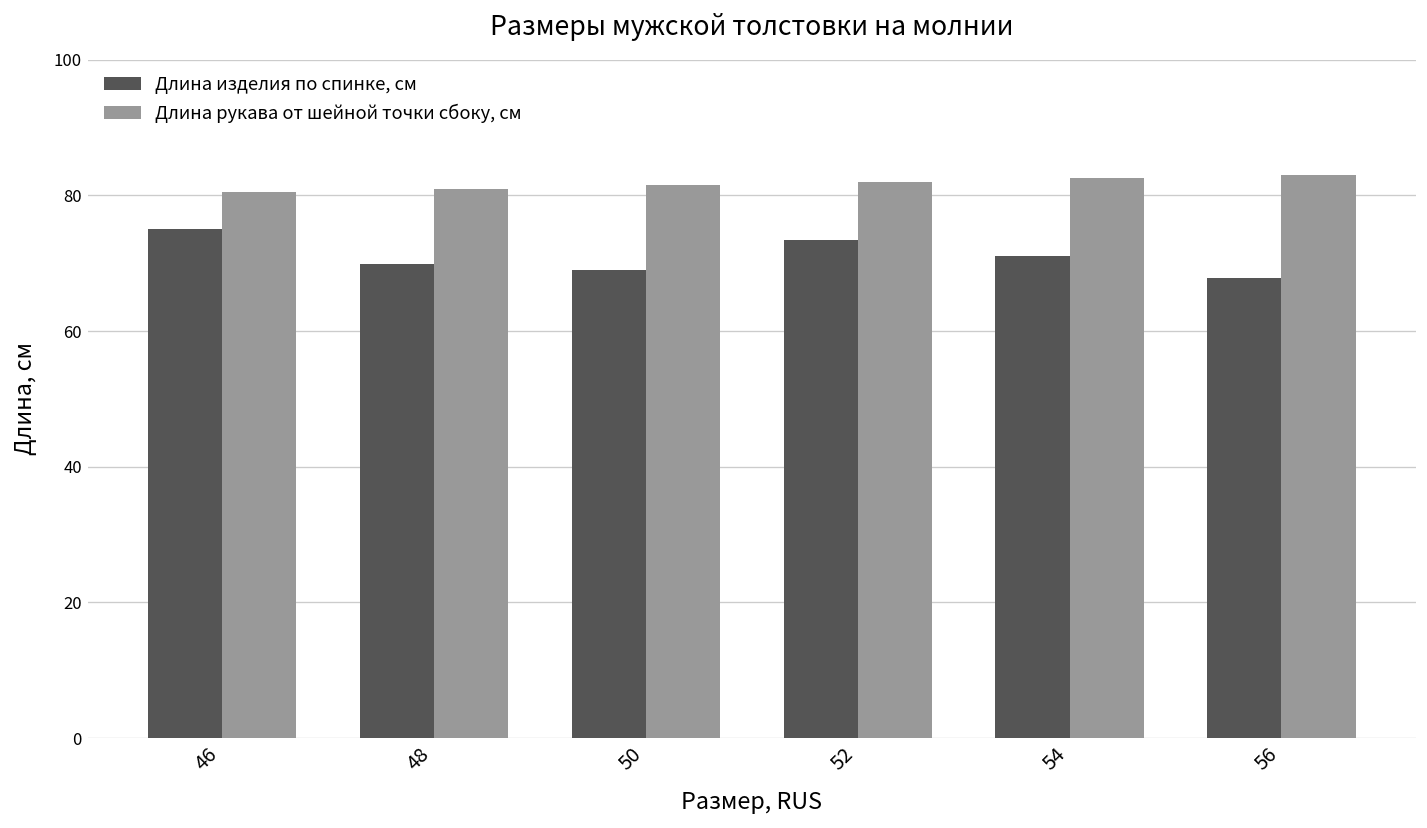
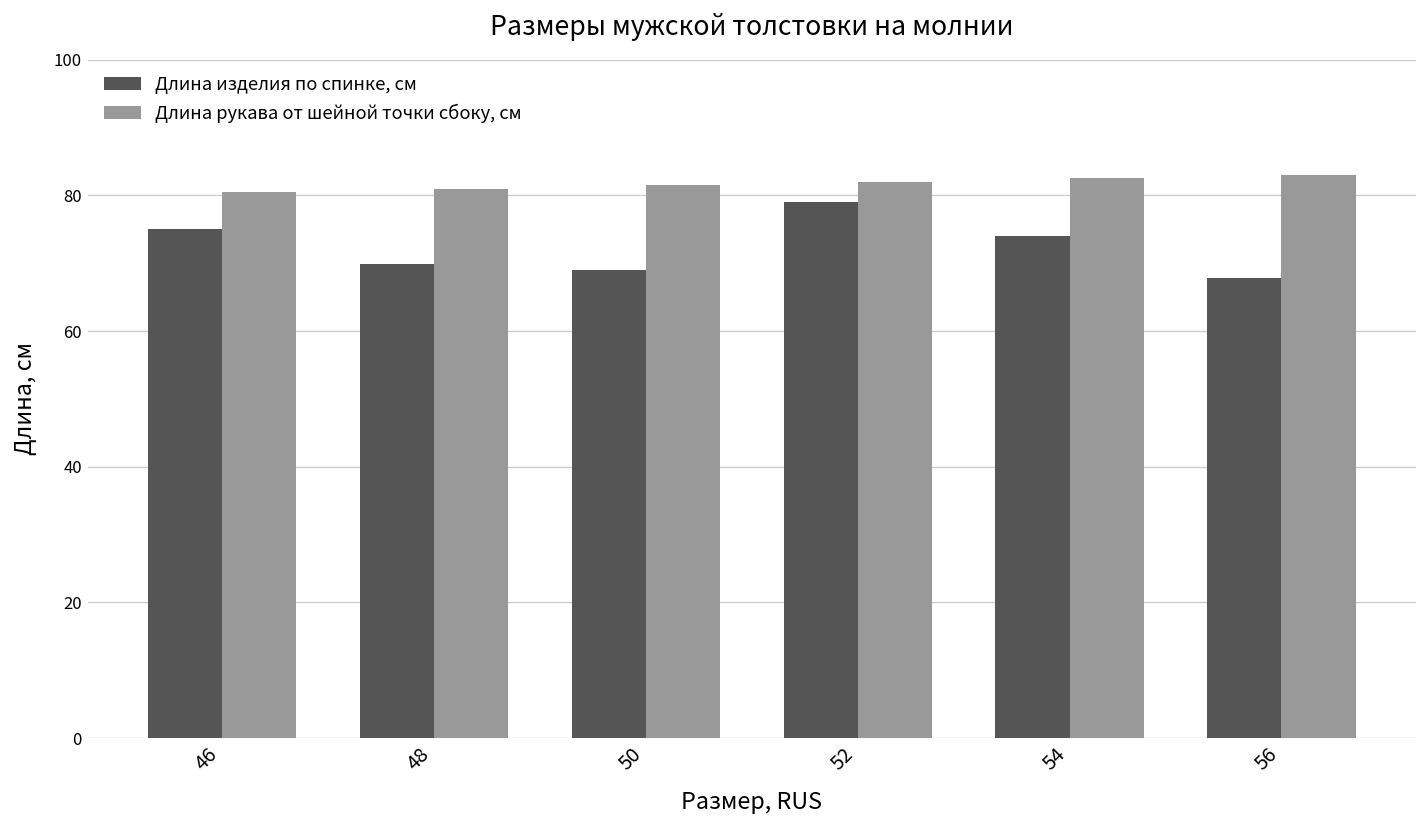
Длина изделия по спинке, см, 52: 74 -> 79
Длина изделия по спинке, см, 54: 71 -> 74
